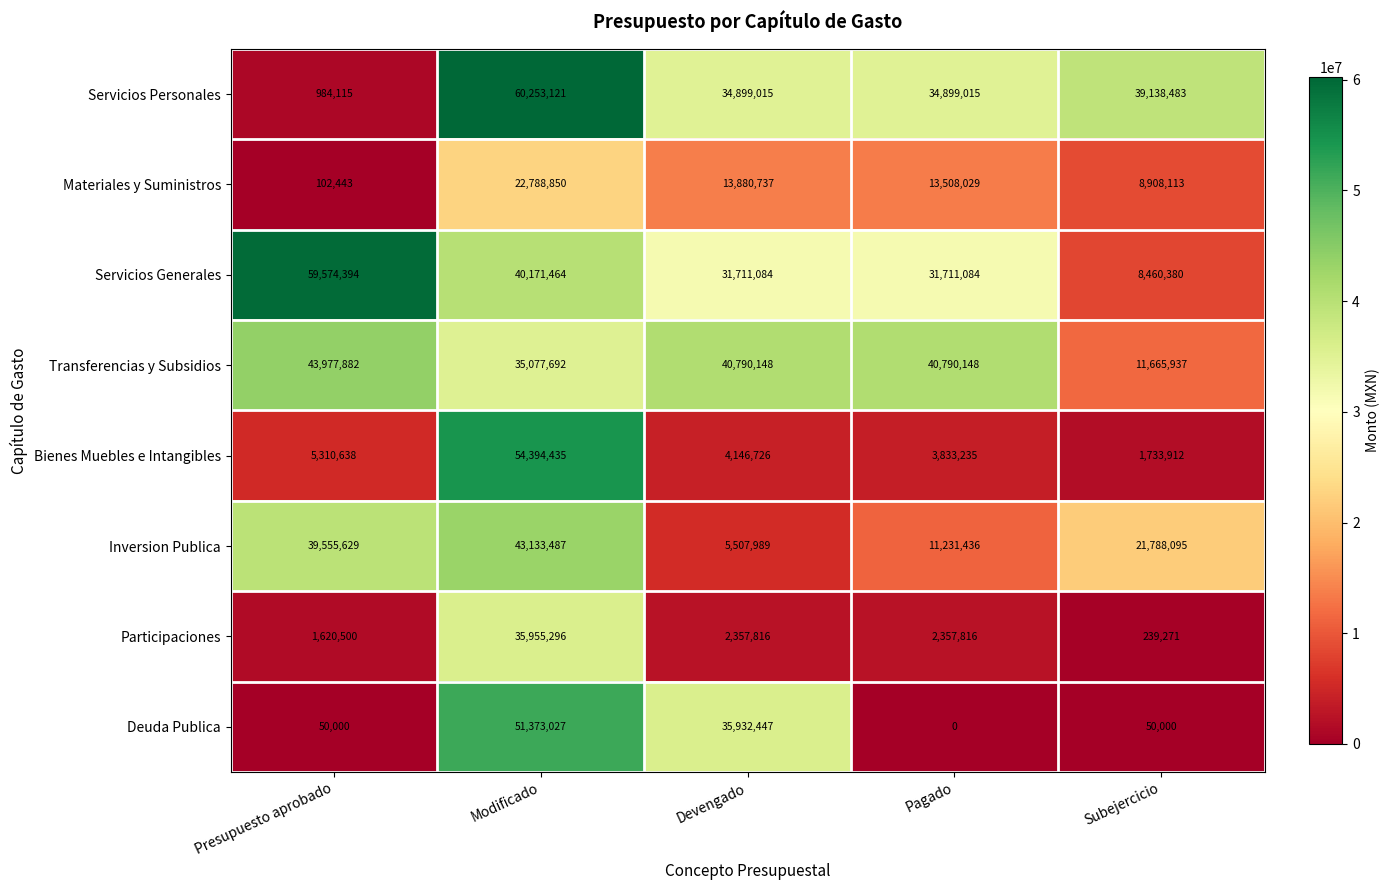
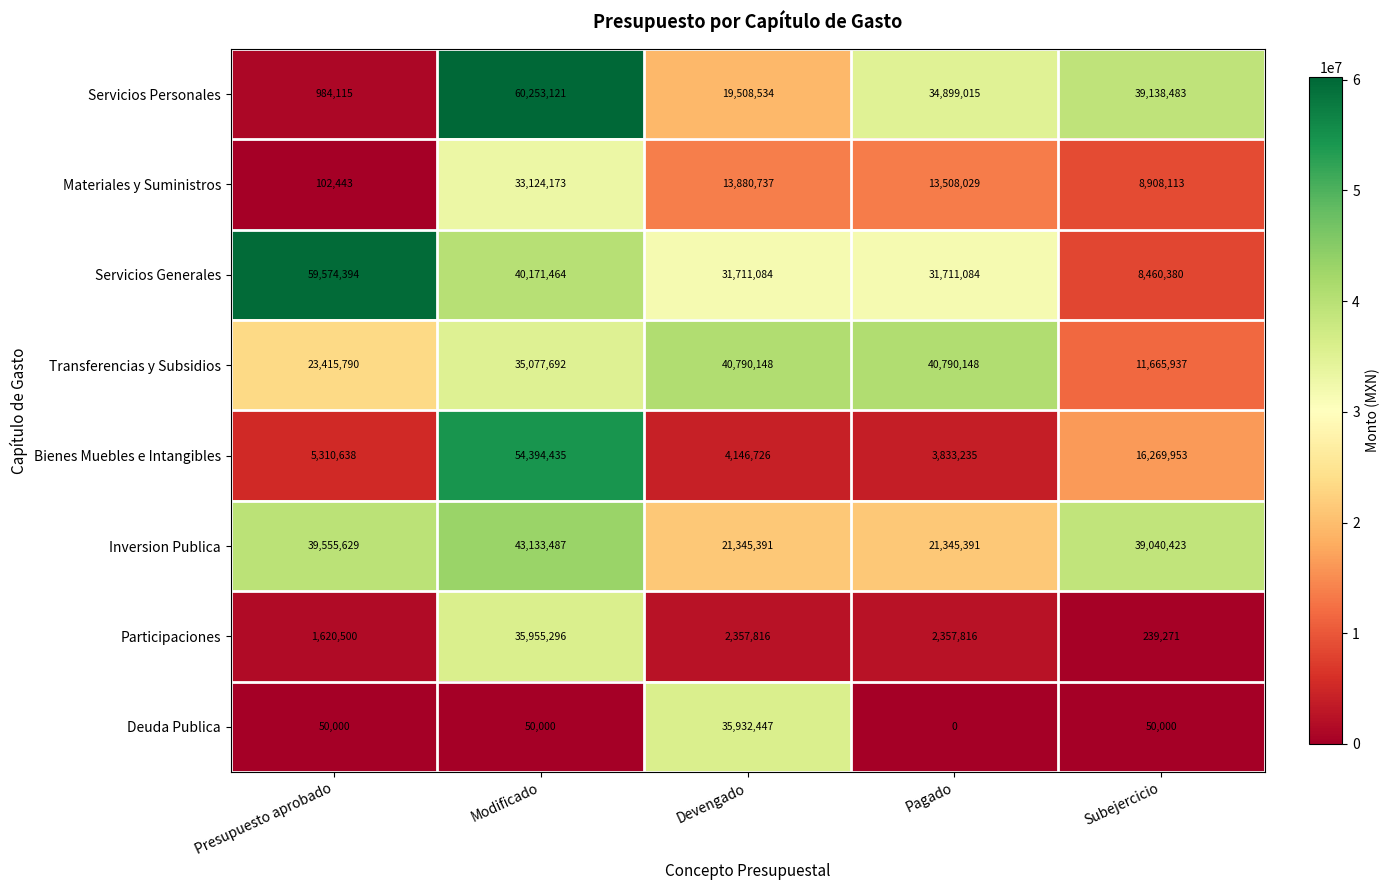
Servicios Personales, Devengado: 34,899,015 -> 19,508,534
Materiales y Suministros, Modificado: 22,788,850 -> 33,124,173
Transferencias y Subsidios, Presupuesto aprobado: 43,977,882 -> 23,415,790
Bienes Muebles e Intangibles, Subejercicio: 1,733,912 -> 16,269,953
Inversion Publica, Devengado: 5,507,989 -> 21,345,391
Inversion Publica, Pagado: 11,231,436 -> 21,345,391
Inversion Publica, Subejercicio: 21,788,095 -> 39,040,423
Deuda Publica, Modificado: 51,373,027 -> 50,000
